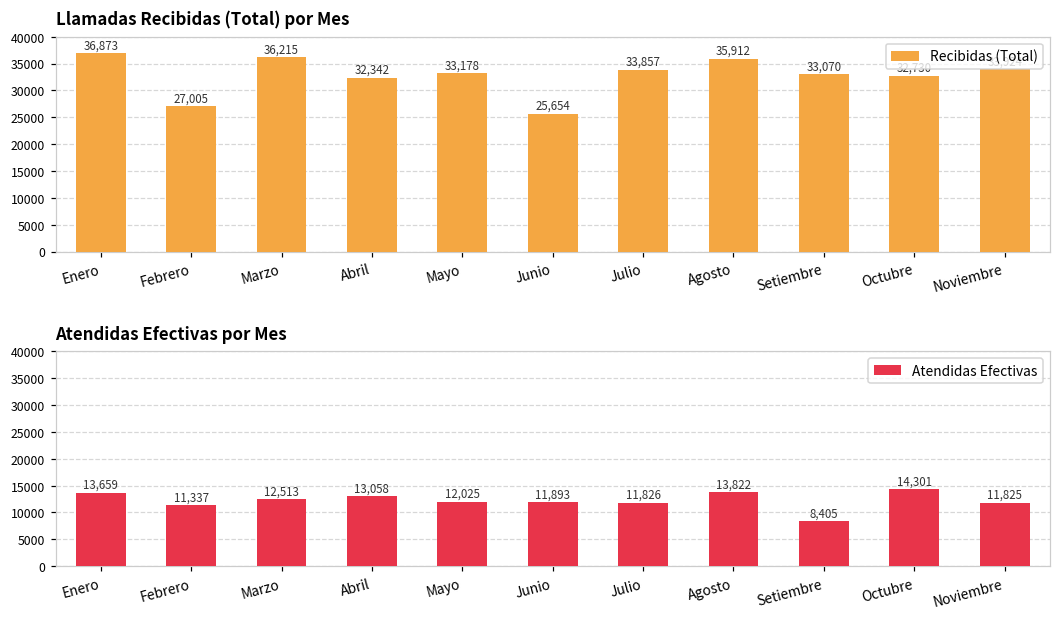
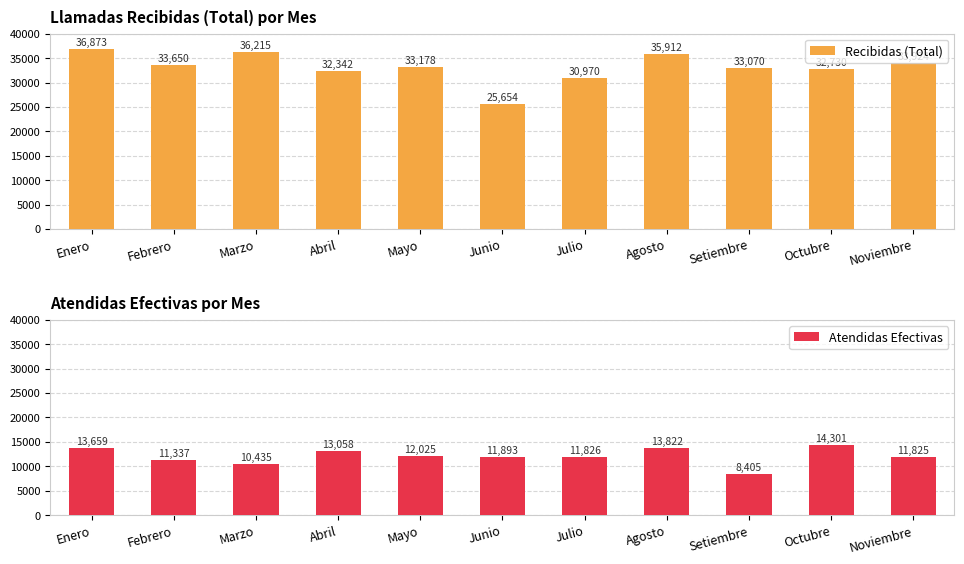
Llamadas Recibidas (Total) por Mes, Febrero: 27,005 -> 33,650
Llamadas Recibidas (Total) por Mes, Julio: 33,857 -> 30,970
Atendidas Efectivas por Mes, Marzo: 12,513 -> 10,435
